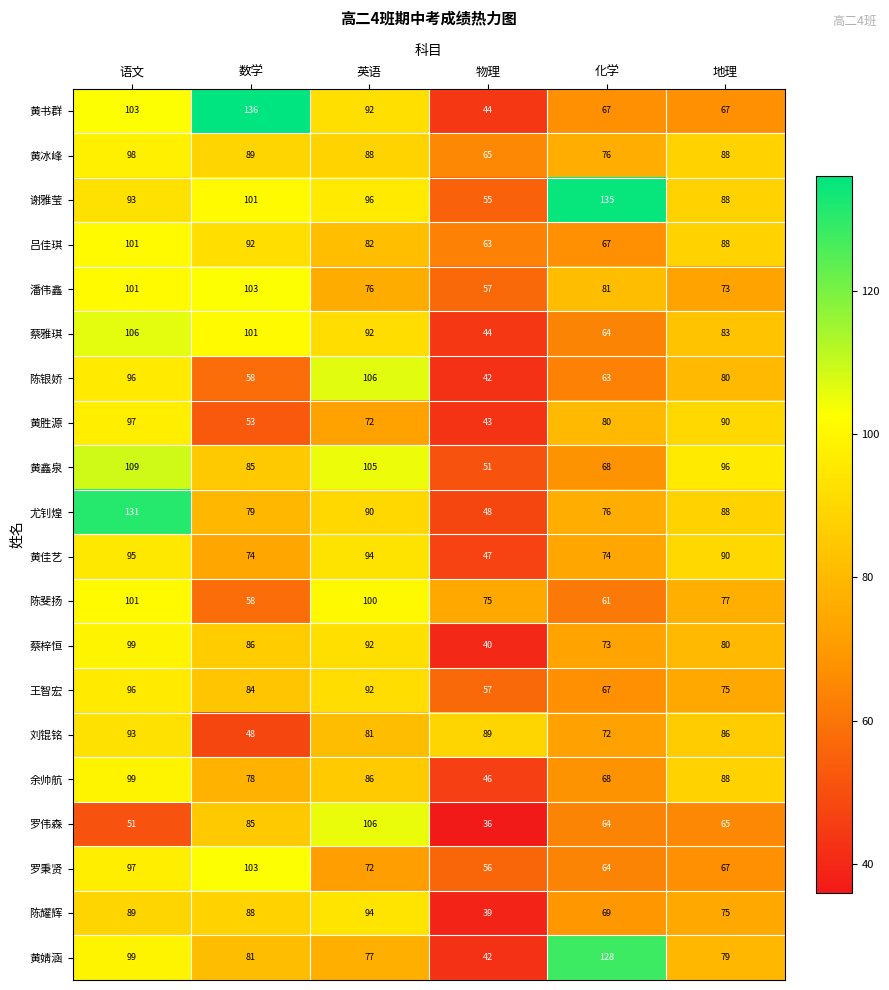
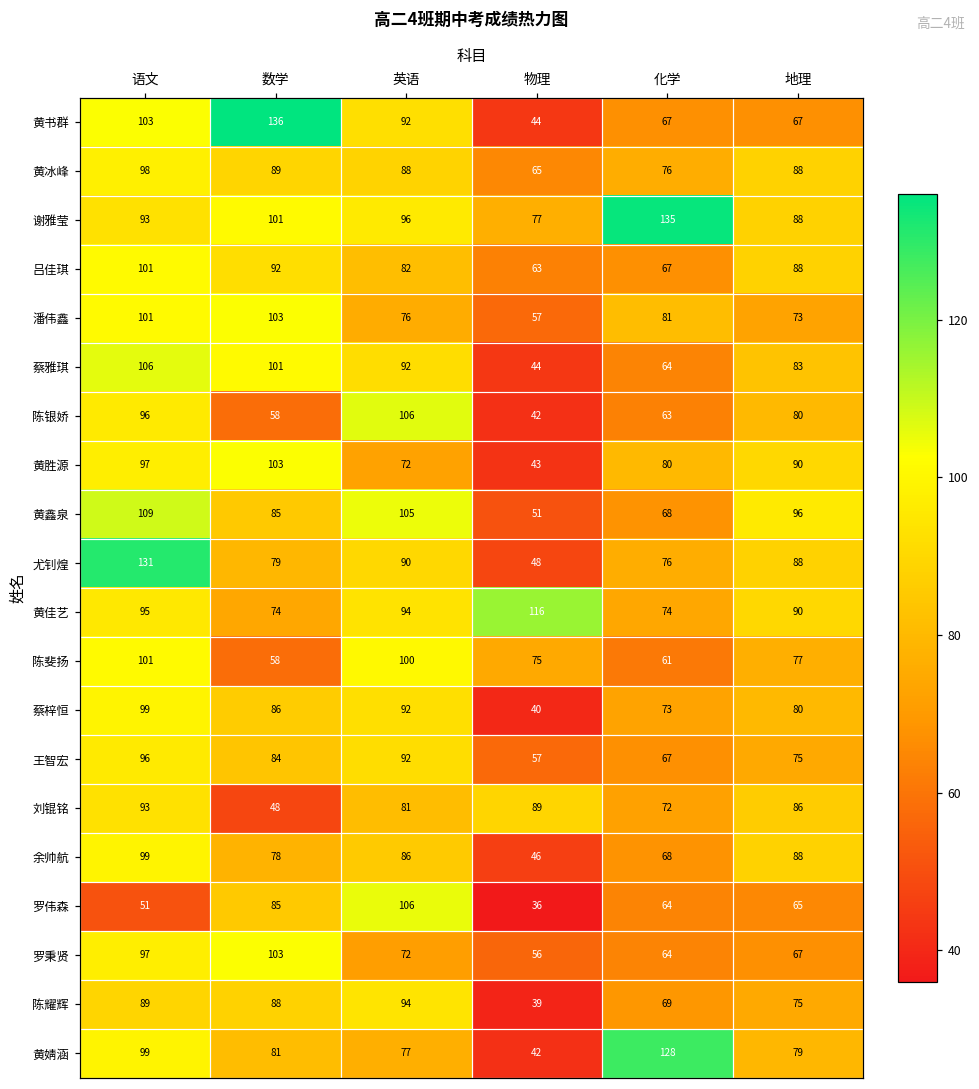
谢雅莹, 物理: 55 -> 77
黄胜源, 数学: 53 -> 103
黄佳艺, 物理: 47 -> 116
